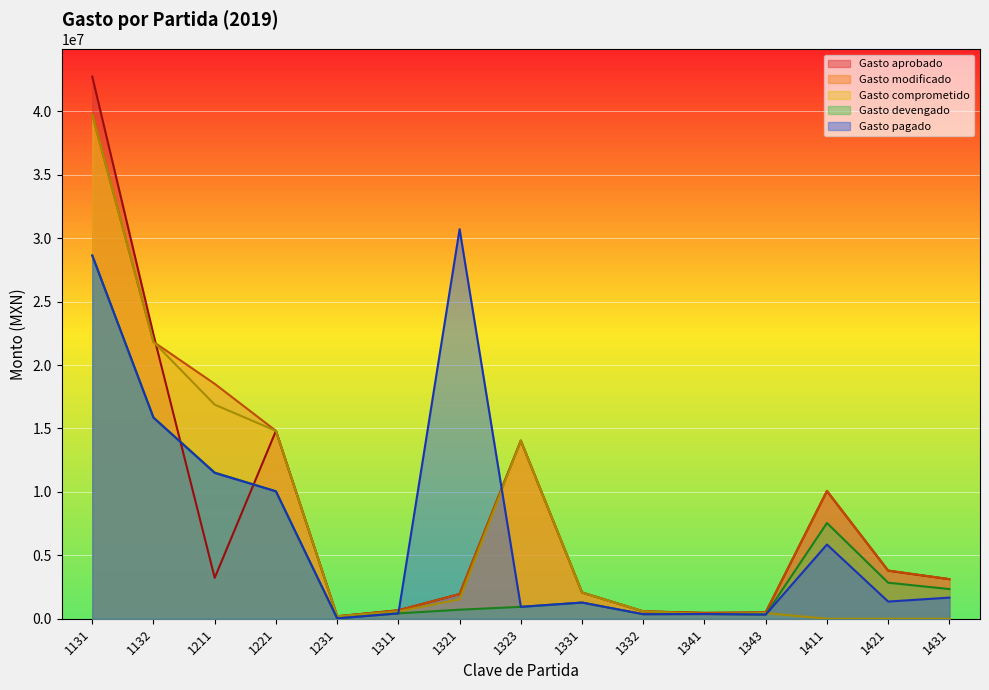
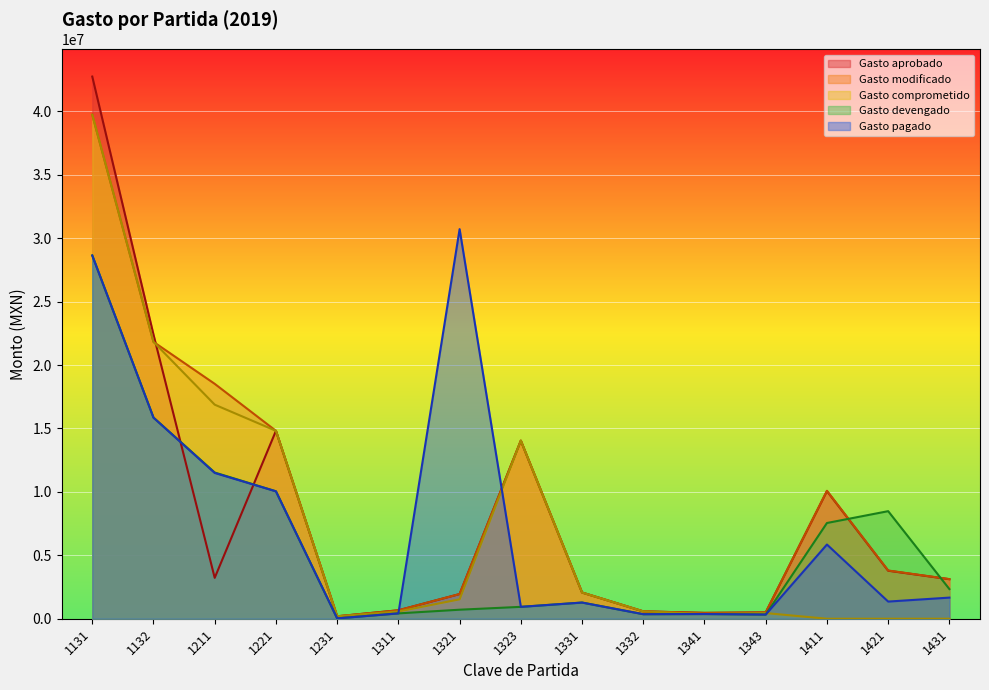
Gasto devengado, 1421: 2800000 -> 8500000
